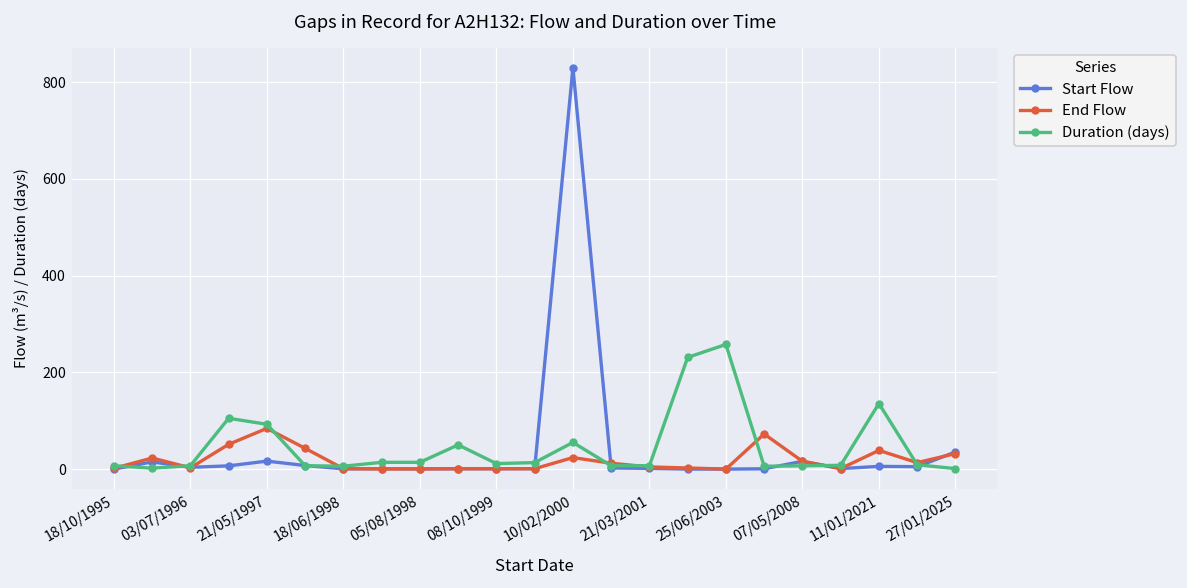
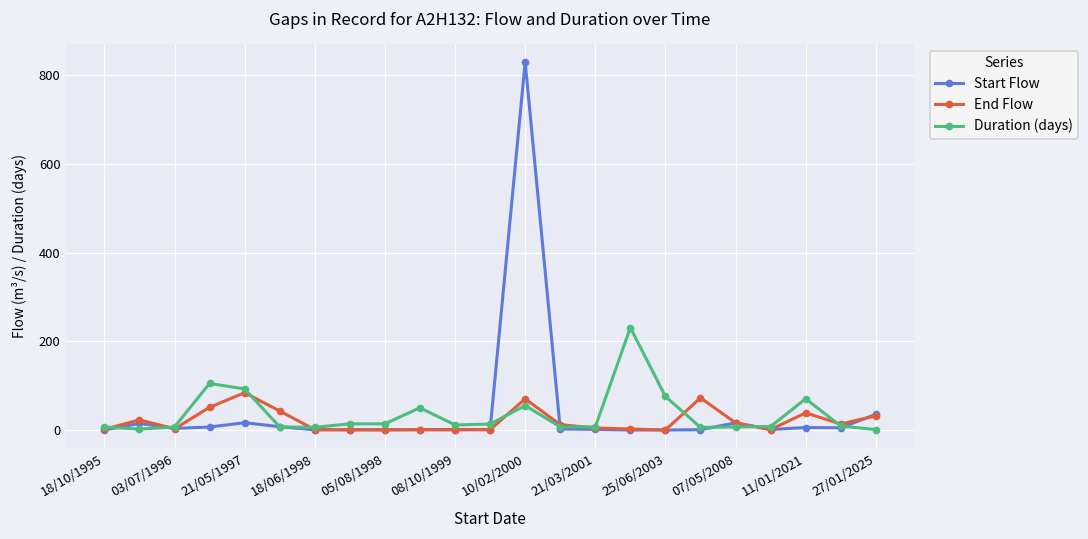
End Flow, 10/02/2000: 20 -> 70
Duration (days), 25/06/2003: 260 -> 80
Duration (days), 11/01/2021: 140 -> 70
